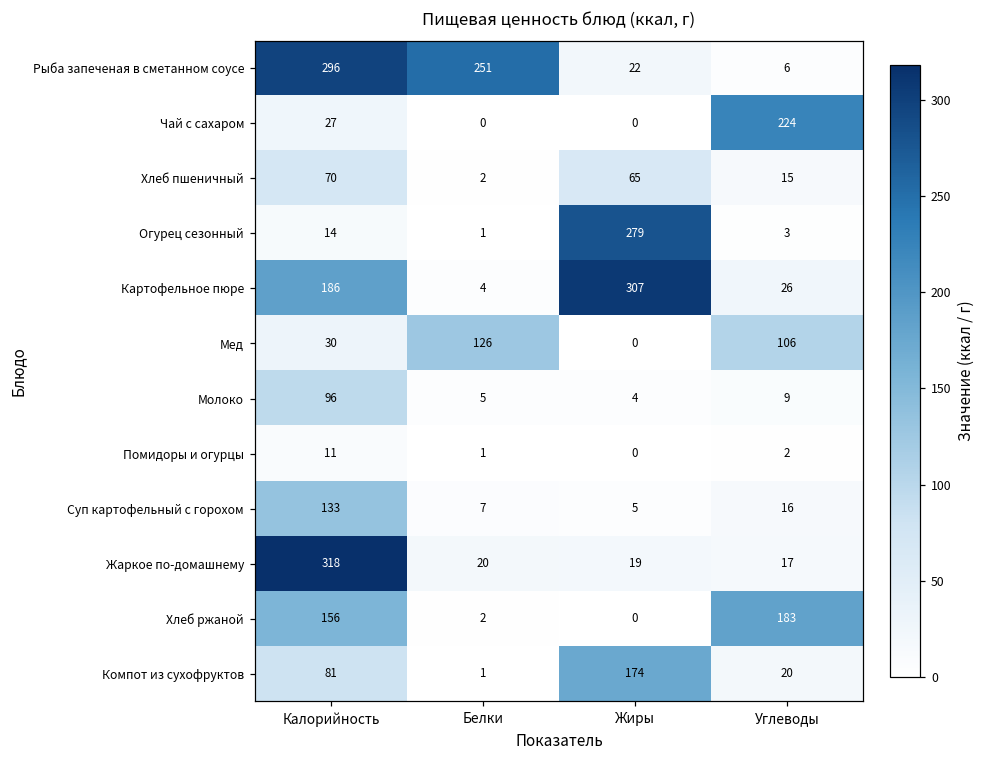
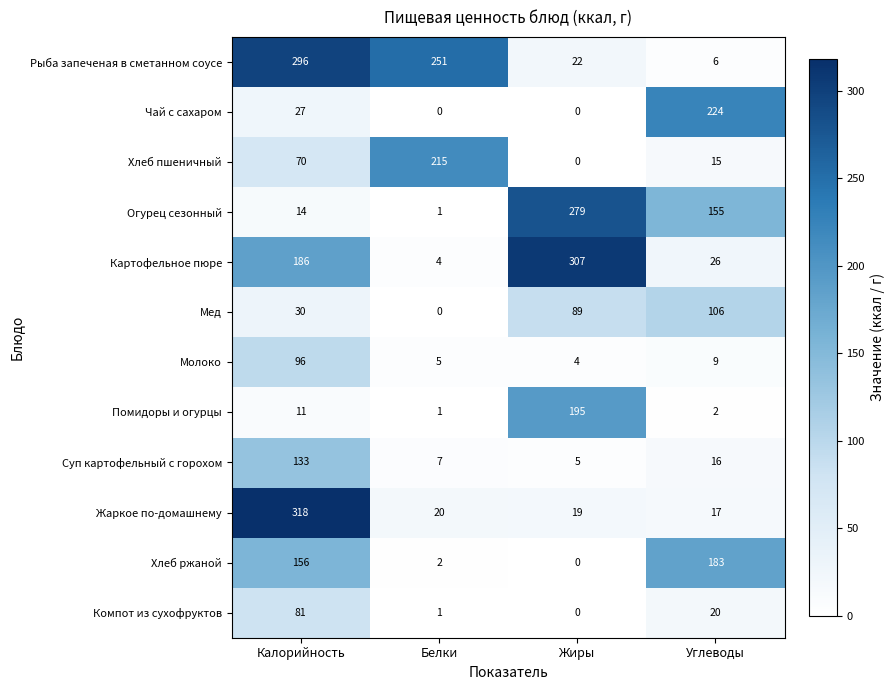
Хлеб пшеничный, Белки: 2 -> 215
Хлеб пшеничный, Жиры: 65 -> 0
Огурец сезонный, Углеводы: 3 -> 155
Мед, Белки: 126 -> 0
Мед, Жиры: 0 -> 89
Помидоры и огурцы, Жиры: 0 -> 195
Компот из сухофруктов, Жиры: 174 -> 0
